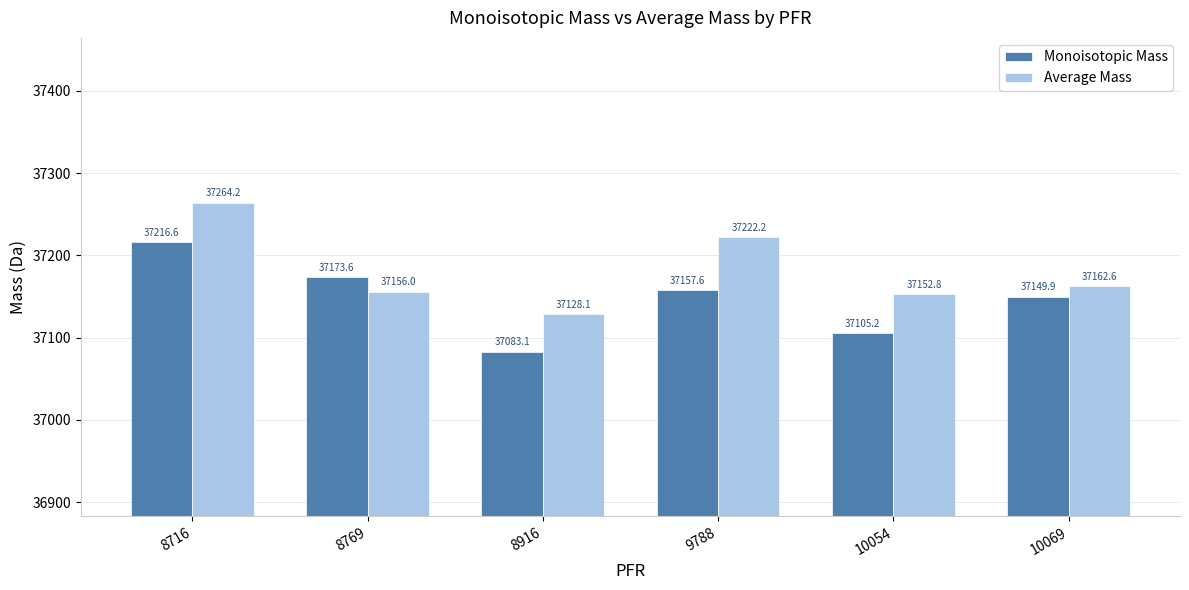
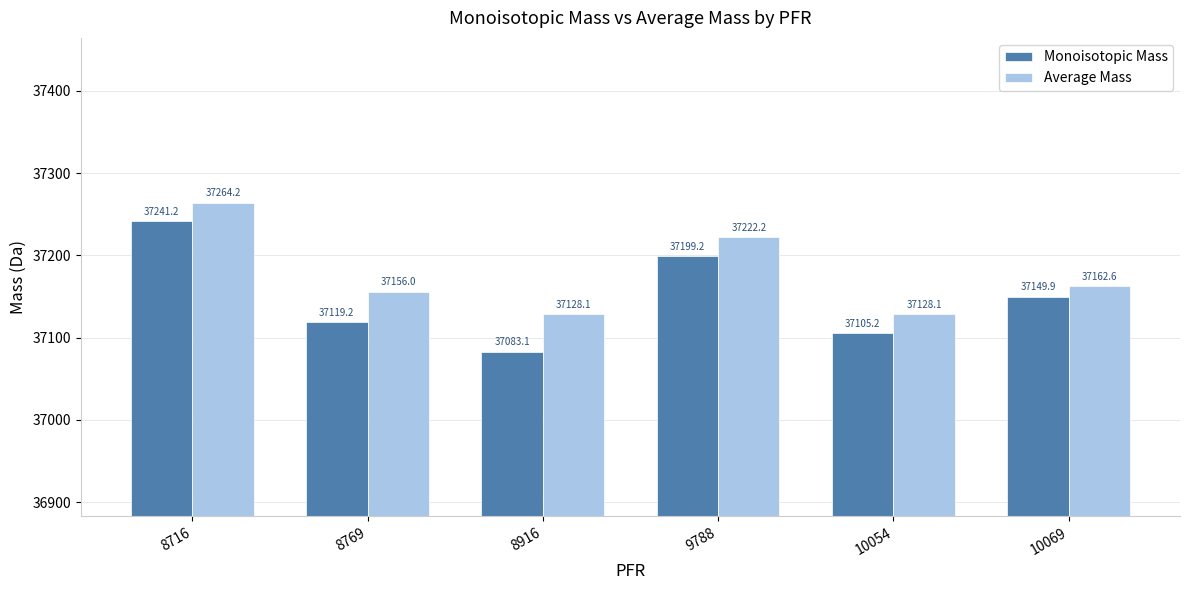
Monoisotopic Mass, 8716: 37216.6 -> 37241.2
Monoisotopic Mass, 8769: 37173.6 -> 37119.2
Monoisotopic Mass, 9788: 37157.6 -> 37199.2
Average Mass, 10054: 37152.8 -> 37128.1
